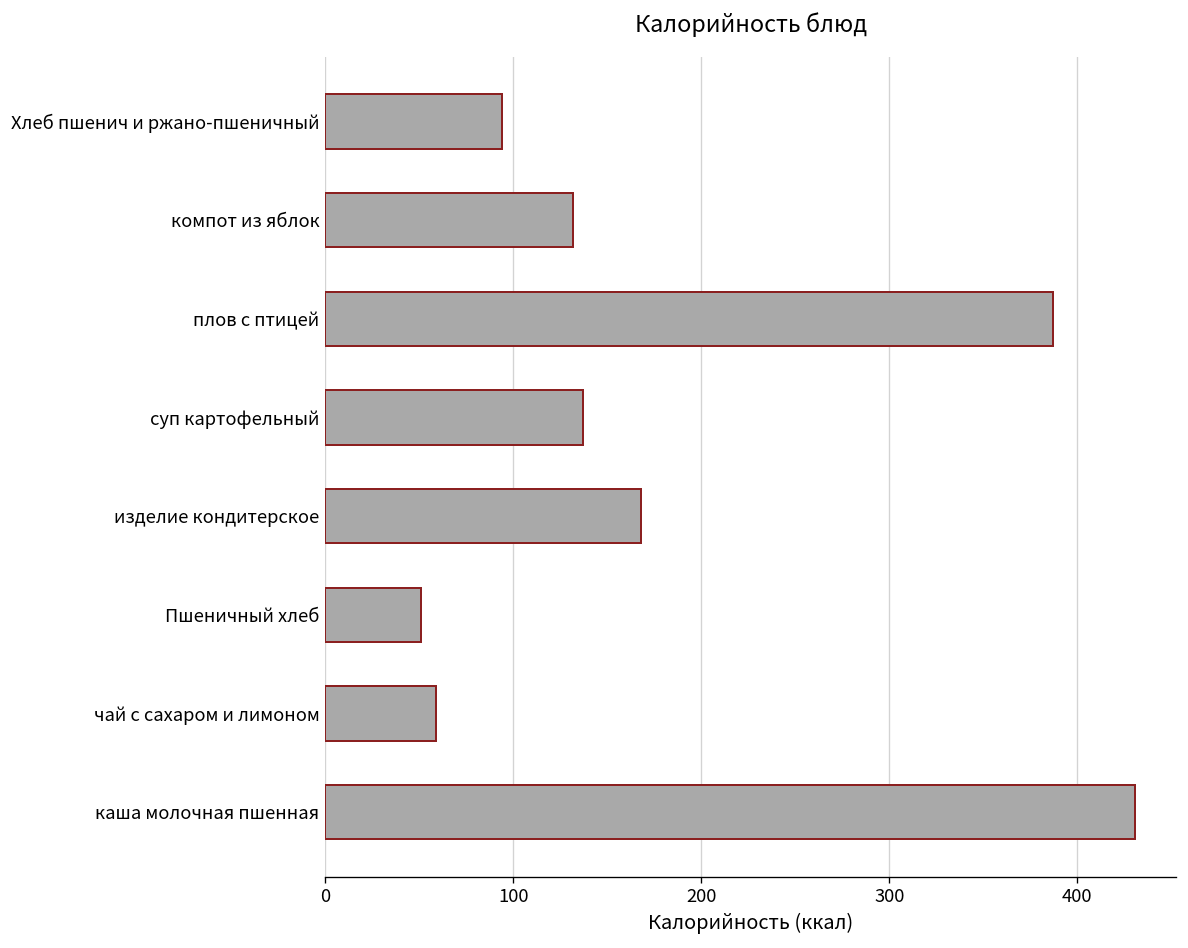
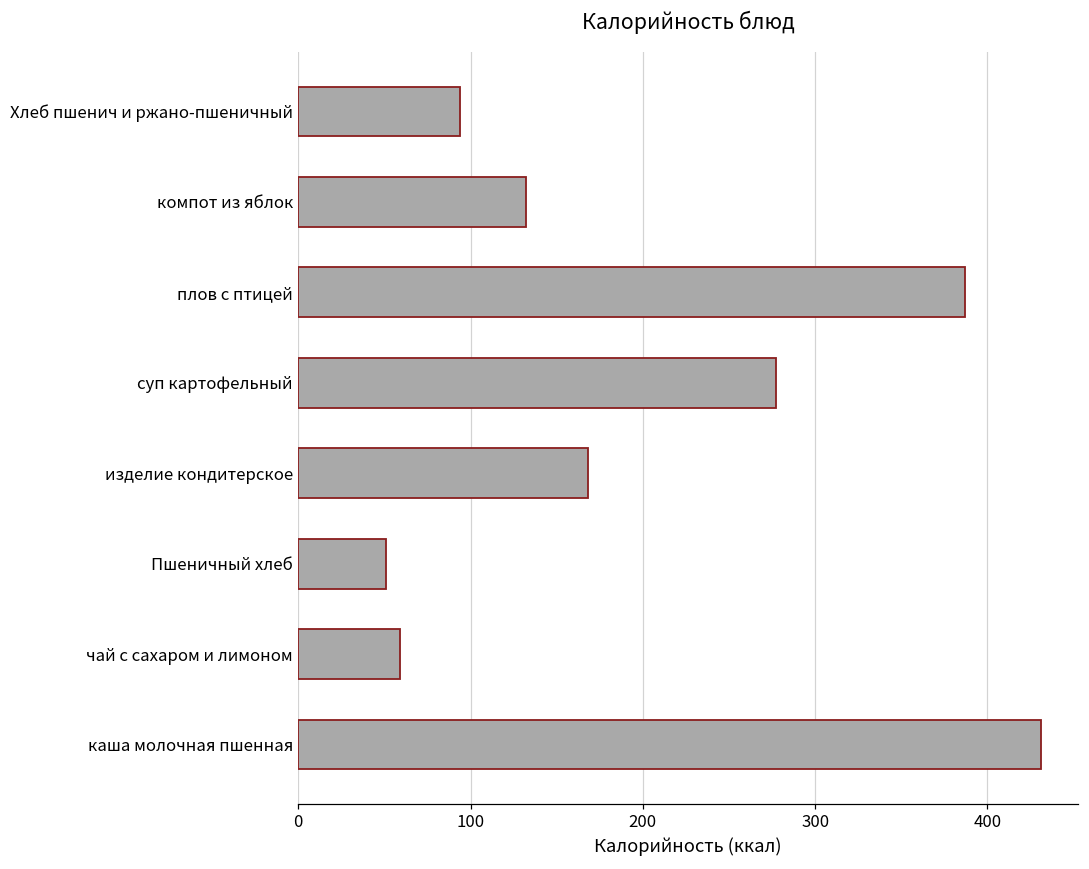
суп картофельный: 137 -> 277
